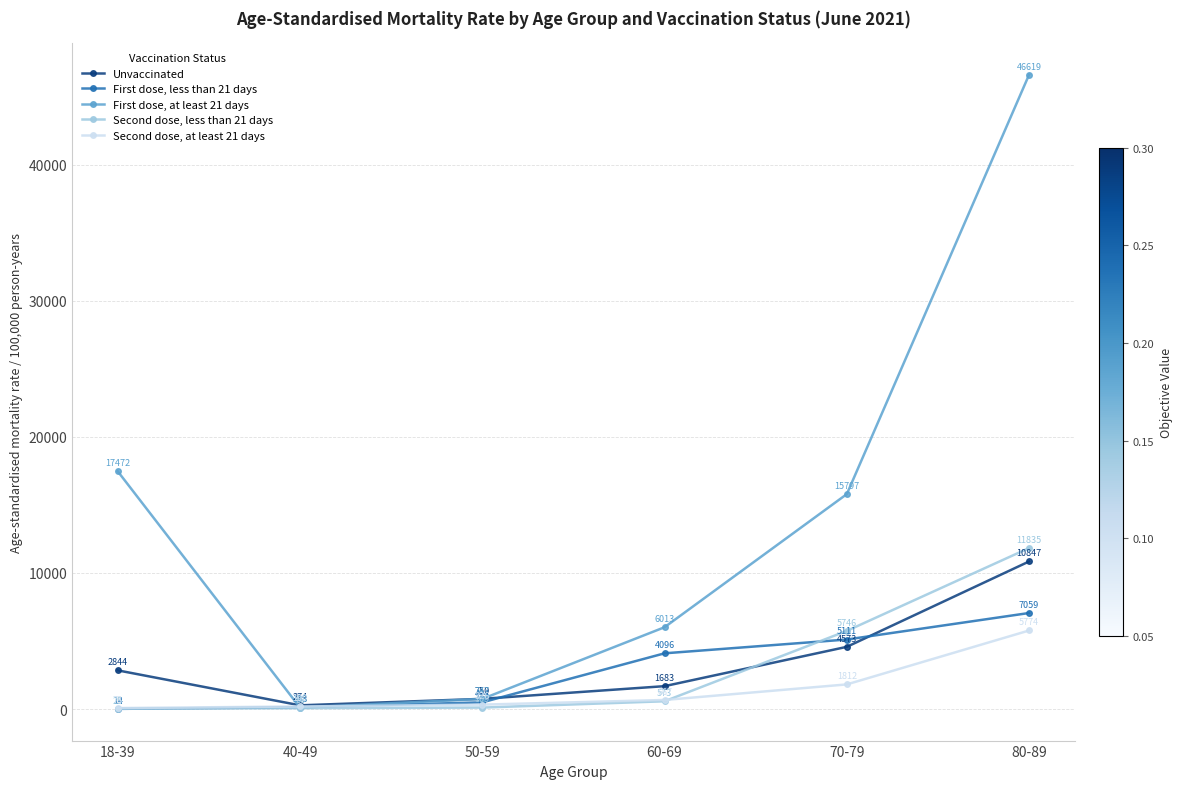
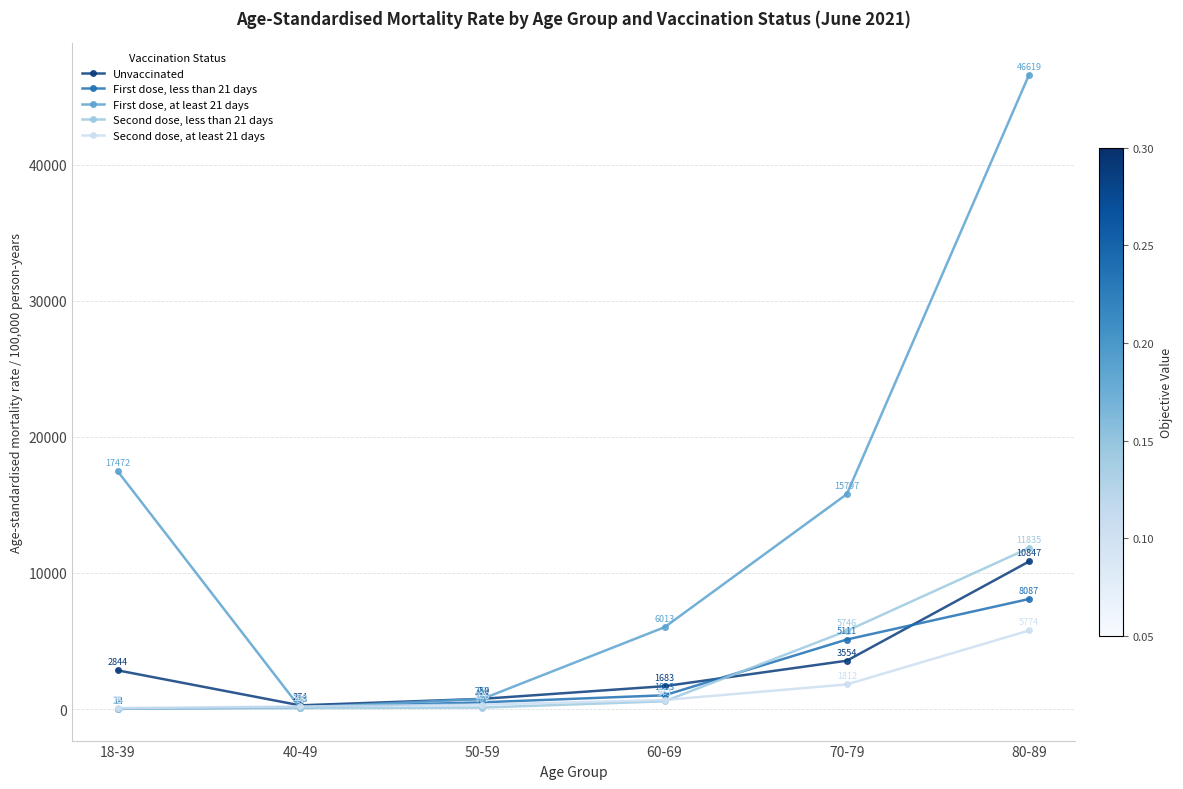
First dose, less than 21 days, 60-69: 4096 -> 1013
Unvaccinated, 70-79: 4573 -> 3554
First dose, less than 21 days, 80-89: 7059 -> 8087
